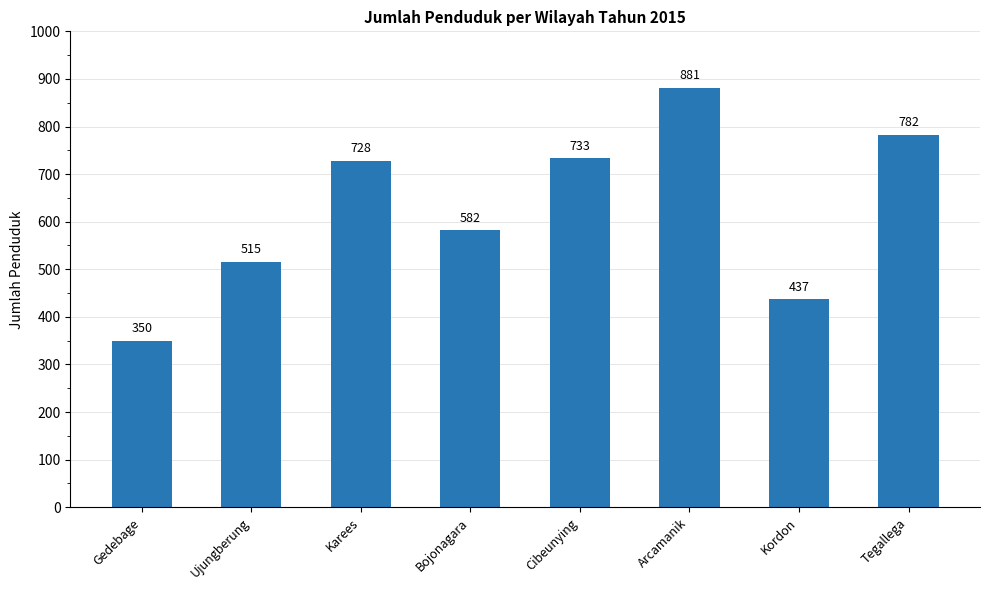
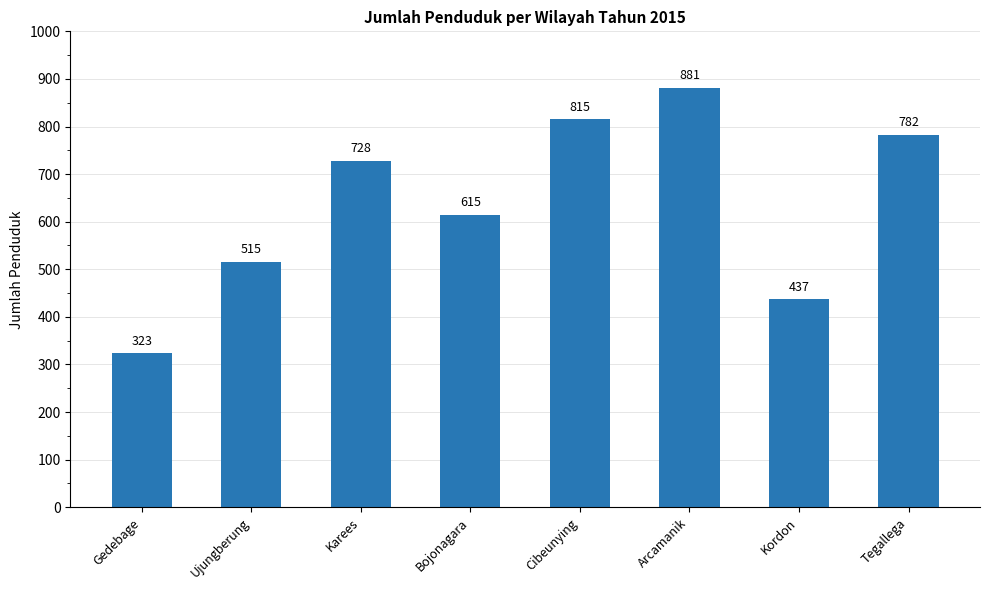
Gedebage: 350 -> 323
Bojonagara: 582 -> 615
Cibeunying: 733 -> 815
